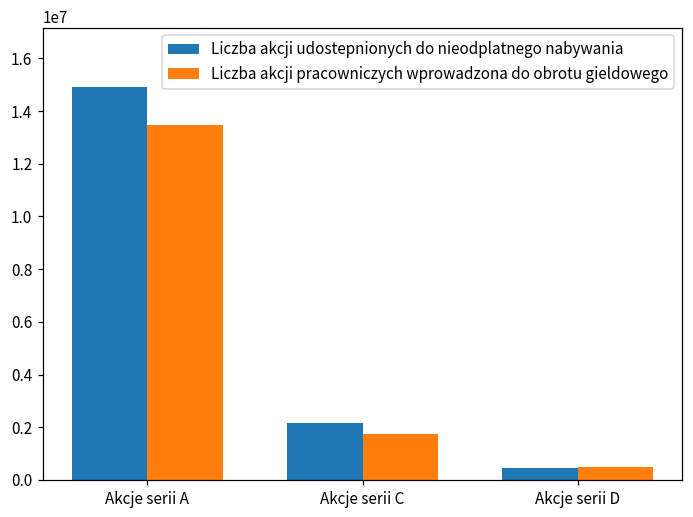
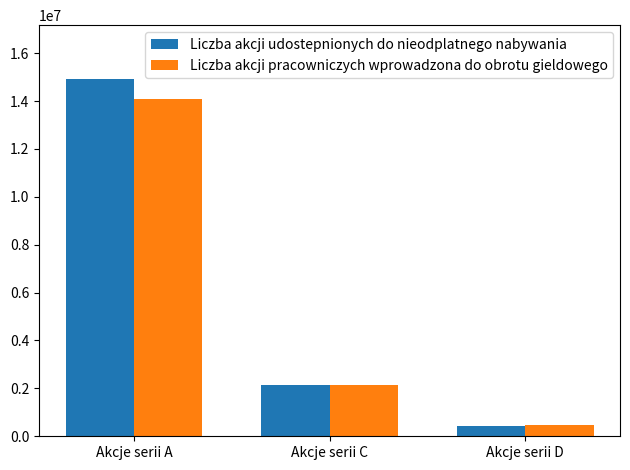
Liczba akcji pracowniczych wprowadzona do obrotu gieldowego, Akcje serii A: 13500000 -> 14100000
Liczba akcji pracowniczych wprowadzona do obrotu gieldowego, Akcje serii C: 1800000 -> 2200000
